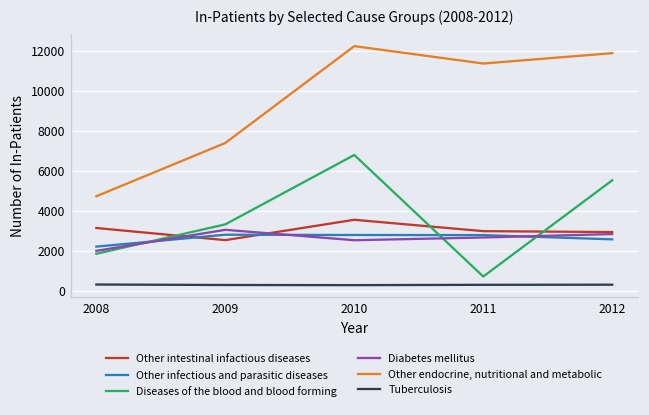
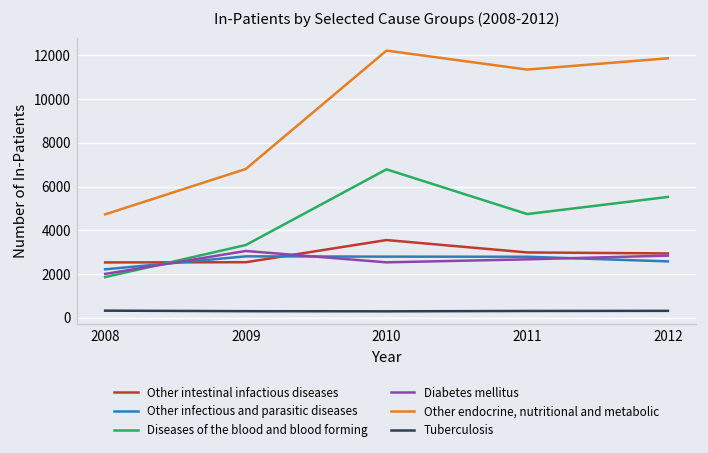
Other intestinal infactious diseases, 2008: 3100 -> 2500
Other endocrine, nutritional and metabolic, 2009: 7400 -> 6800
Diseases of the blood and blood forming, 2011: 700 -> 4700
